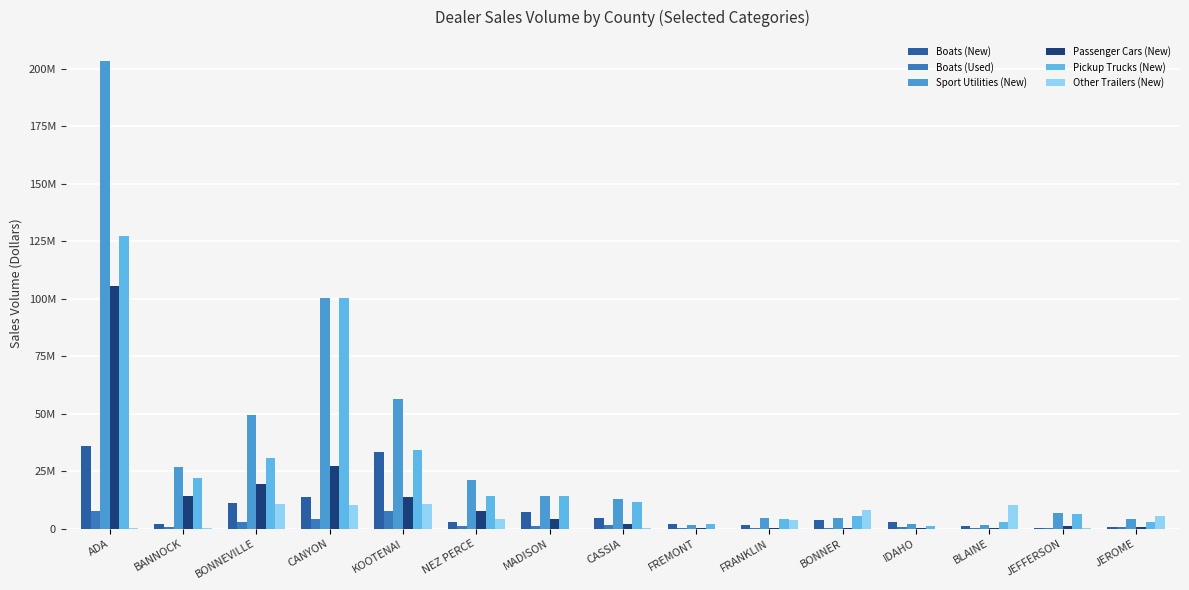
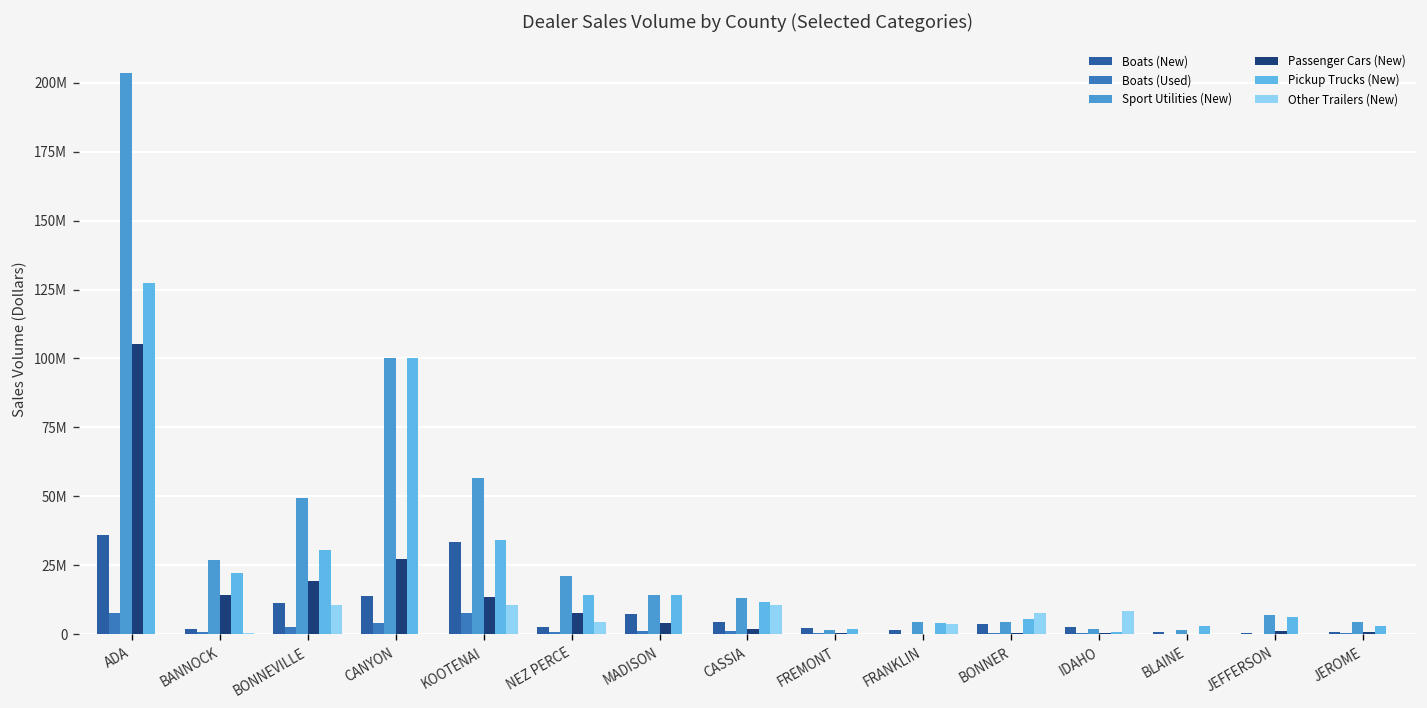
Other Trailers (New), CANYON: 10000000 -> 0
Other Trailers (New), CASSIA: 0 -> 11000000
Other Trailers (New), IDAHO: 0 -> 8000000
Other Trailers (New), BLAINE: 10000000 -> 0
Other Trailers (New), JEROME: 6000000 -> 0
